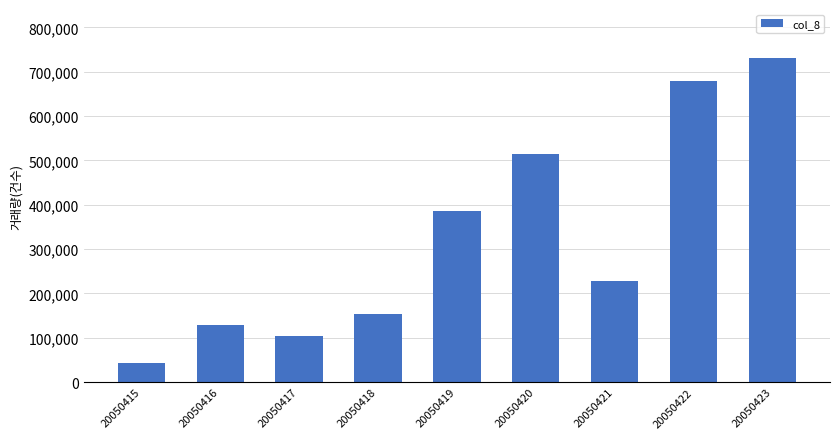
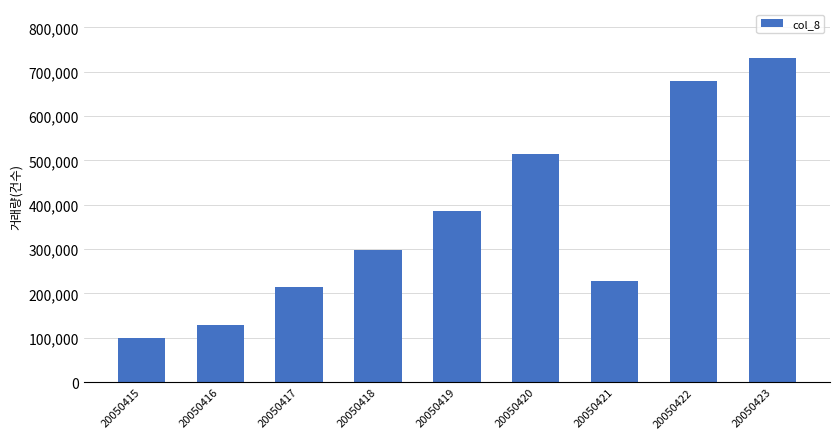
20050415: 40,000 -> 100,000
20050417: 100,000 -> 210,000
20050418: 150,000 -> 300,000
